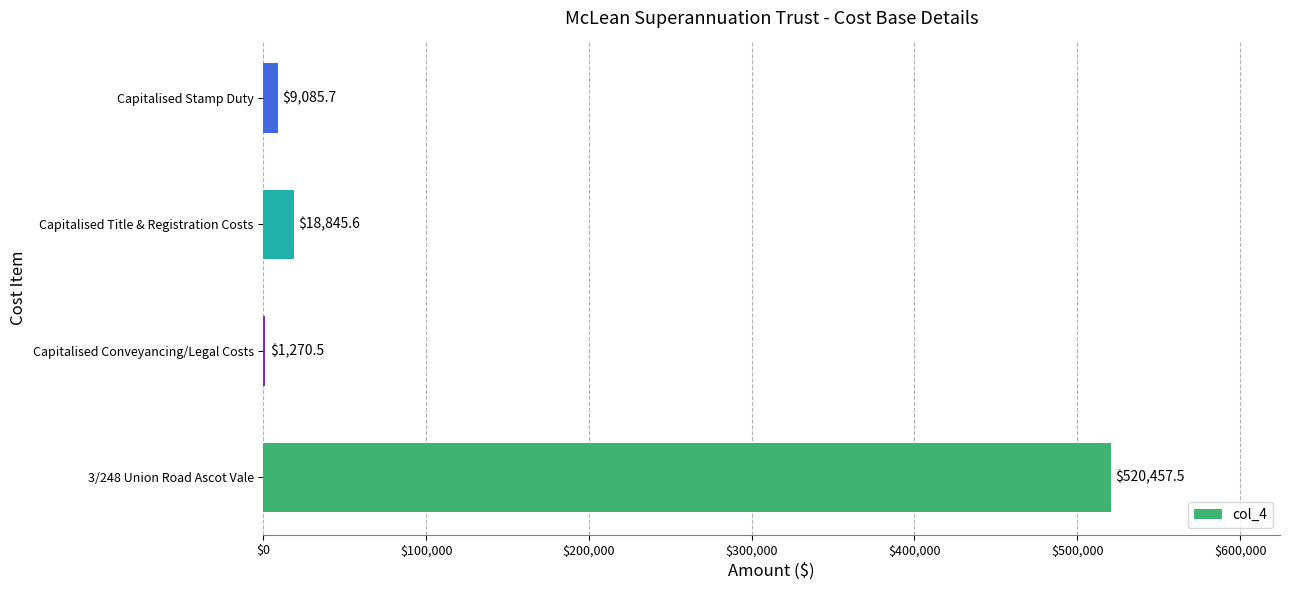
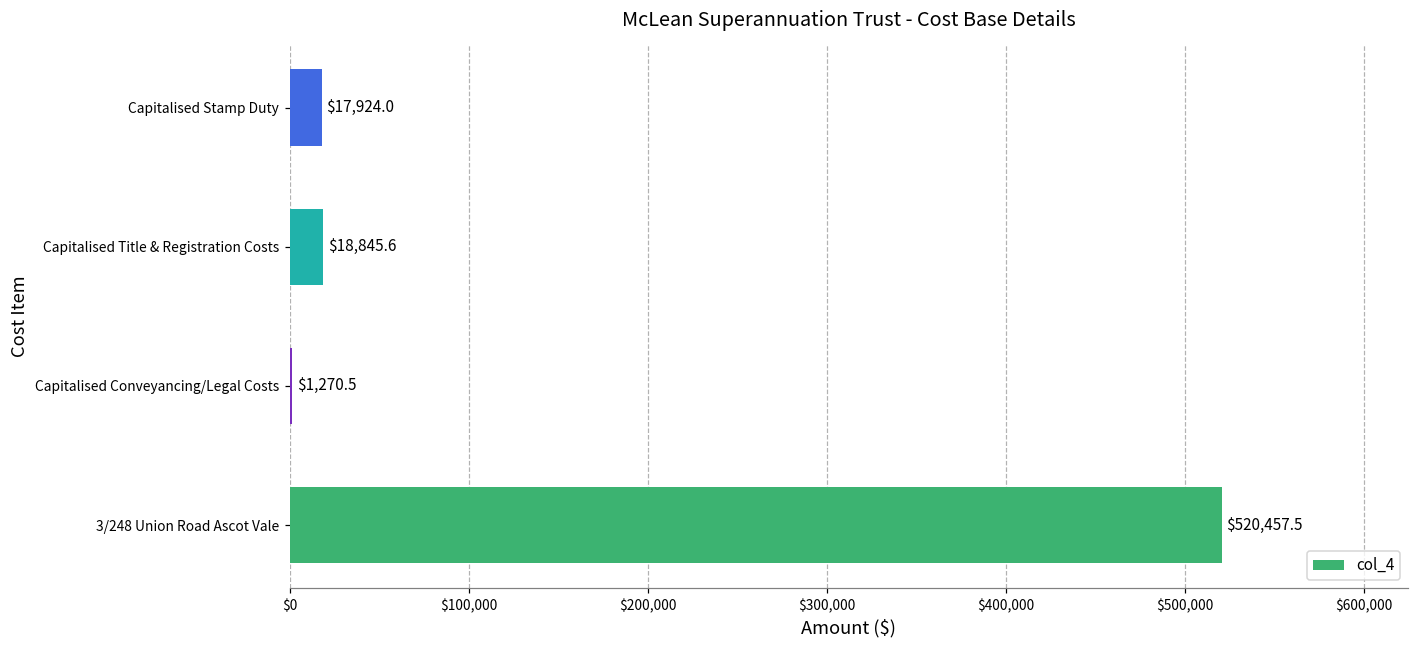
Capitalised Stamp Duty: $9,085.7 -> $17,924.0
